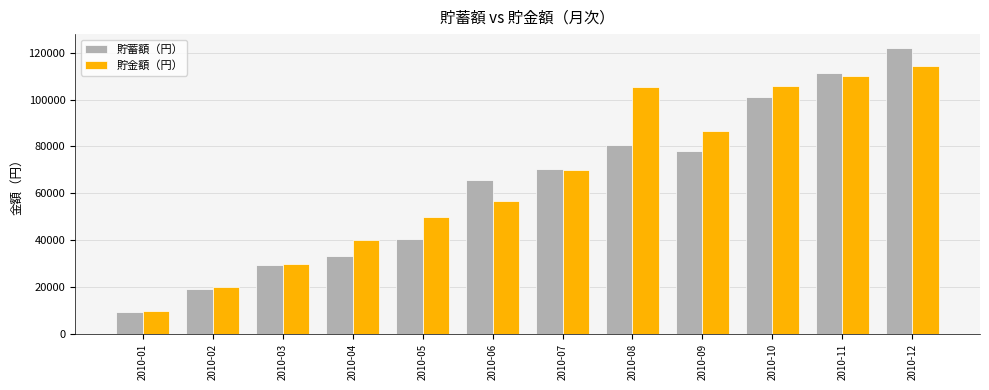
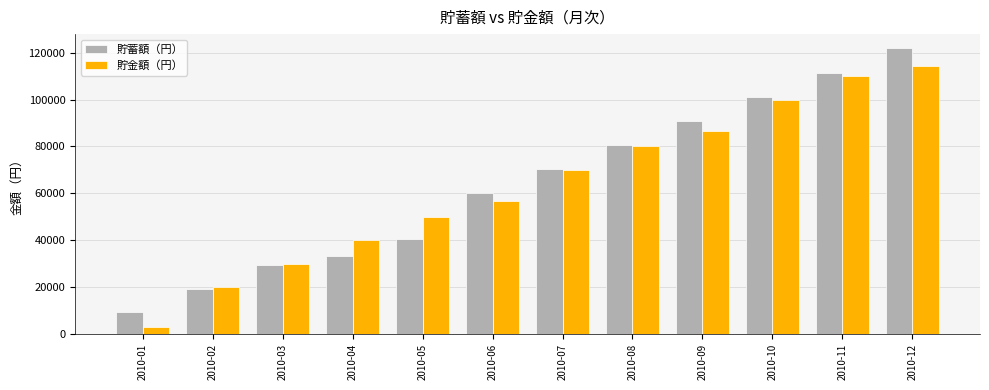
貯金額（円）, 2010-01: 10000 -> 3000
貯蓄額（円）, 2010-06: 66000 -> 60000
貯金額（円）, 2010-08: 106000 -> 80000
貯蓄額（円）, 2010-09: 78000 -> 91000
貯金額（円）, 2010-10: 106000 -> 100000
